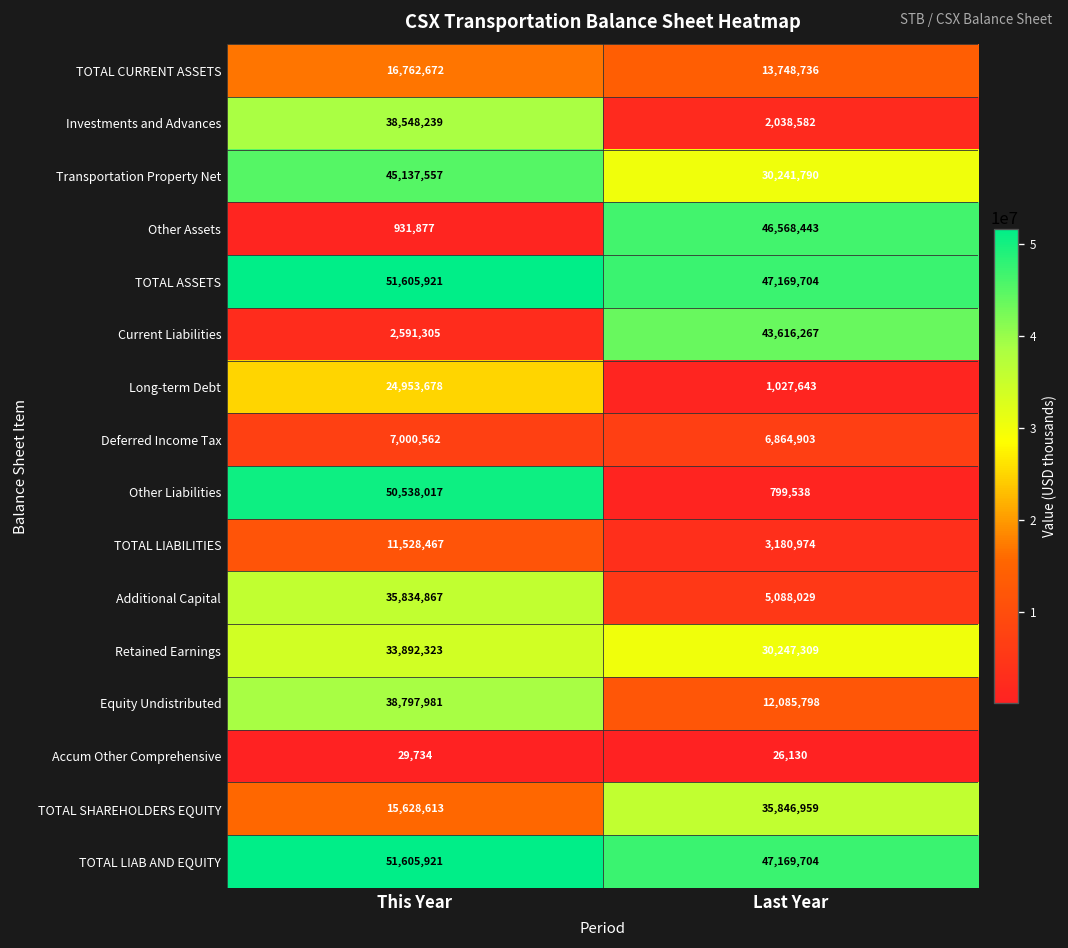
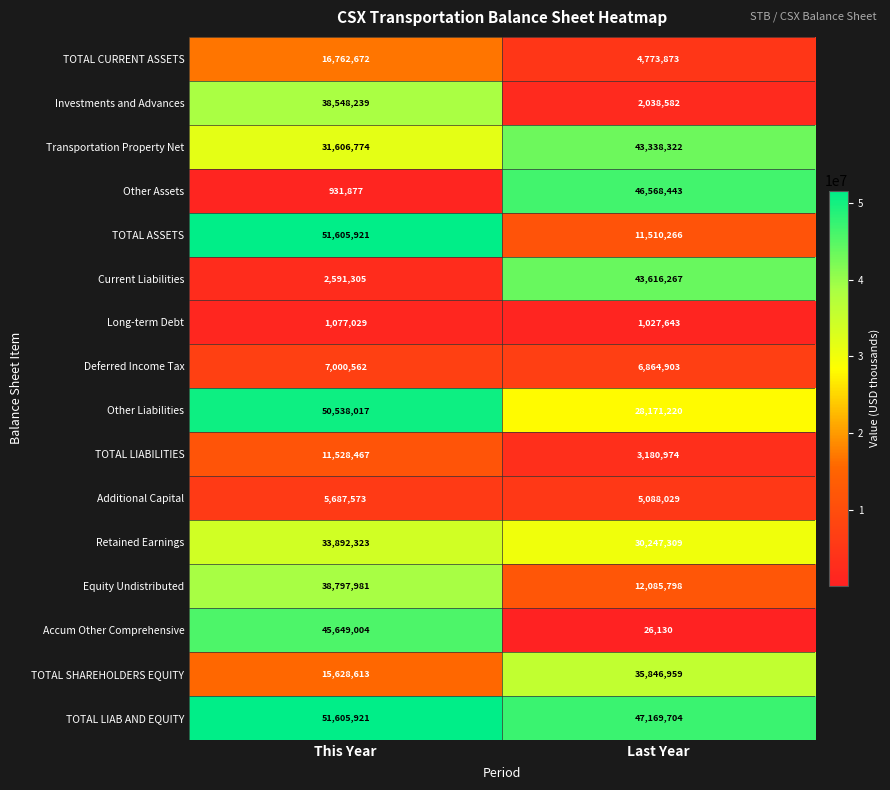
TOTAL CURRENT ASSETS, Last Year: 13,748,736 -> 4,773,873
Transportation Property Net, This Year: 45,137,557 -> 31,606,774
Transportation Property Net, Last Year: 30,241,790 -> 43,338,322
TOTAL ASSETS, Last Year: 47,169,704 -> 11,510,266
Long-term Debt, This Year: 24,953,678 -> 1,077,029
Other Liabilities, Last Year: 799,538 -> 28,171,220
Additional Capital, This Year: 35,834,867 -> 5,687,573
Accum Other Comprehensive, This Year: 29,734 -> 45,649,004
